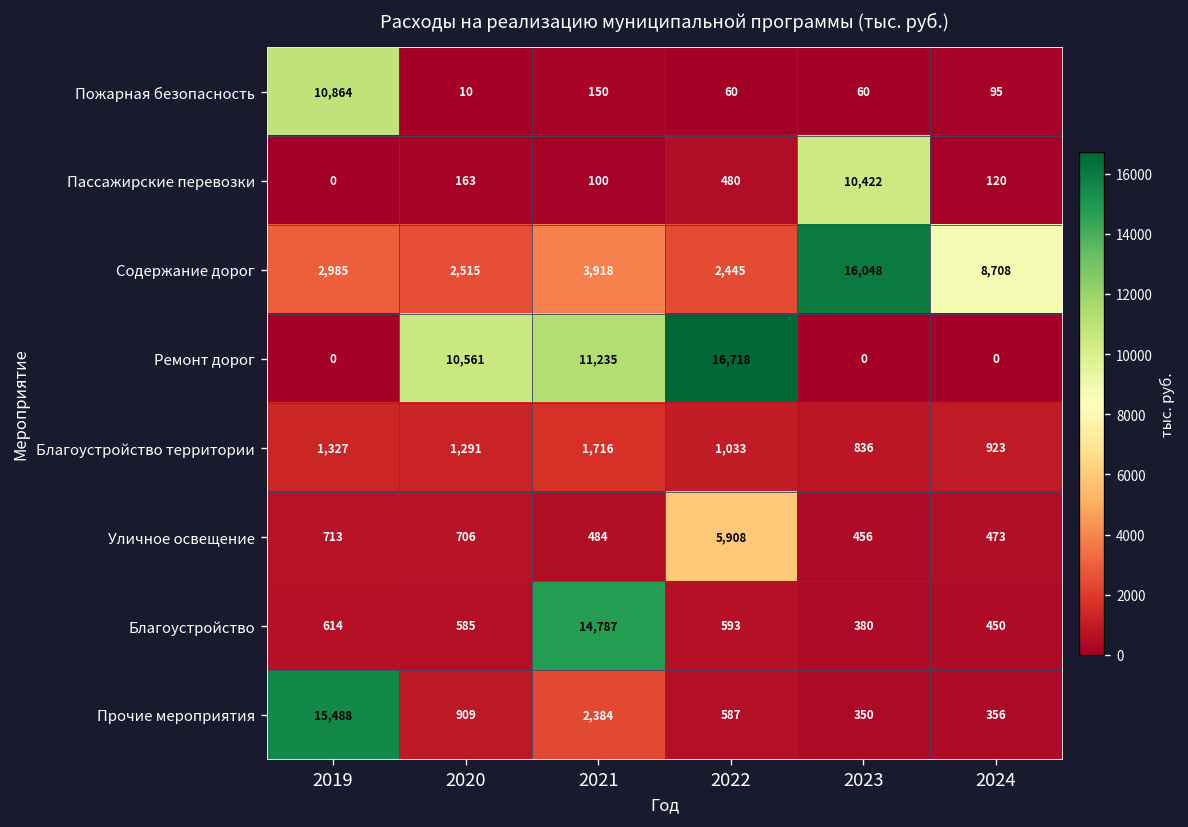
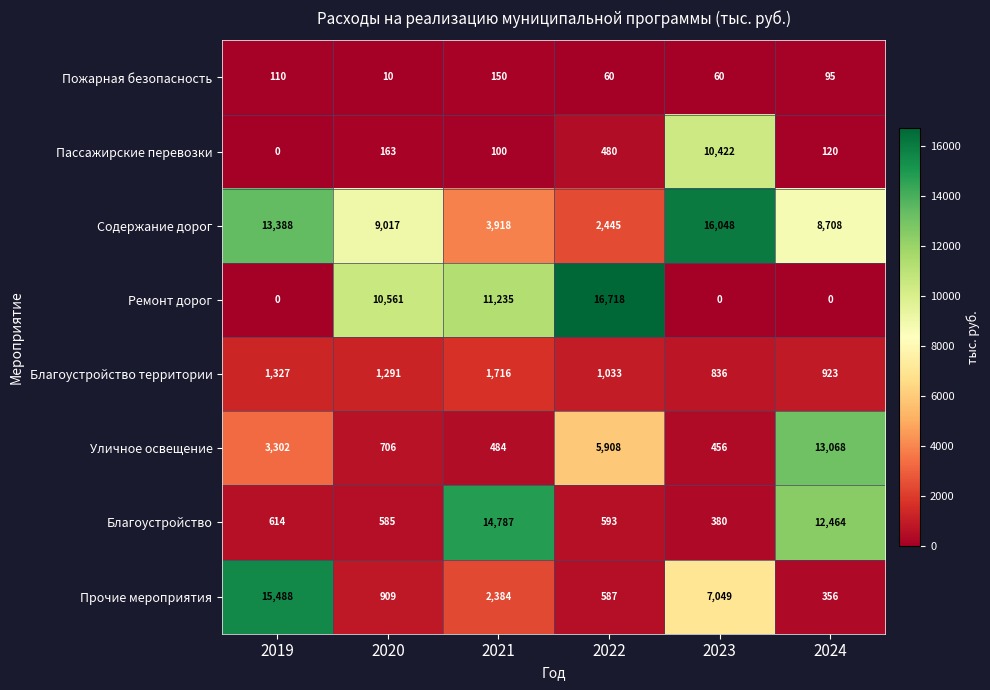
Пожарная безопасность, 2019: 10,864 -> 110
Содержание дорог, 2019: 2,985 -> 13,388
Содержание дорог, 2020: 2,515 -> 9,017
Уличное освещение, 2019: 713 -> 3,302
Уличное освещение, 2024: 473 -> 13,068
Благоустройство, 2024: 450 -> 12,464
Прочие мероприятия, 2023: 350 -> 7,049
